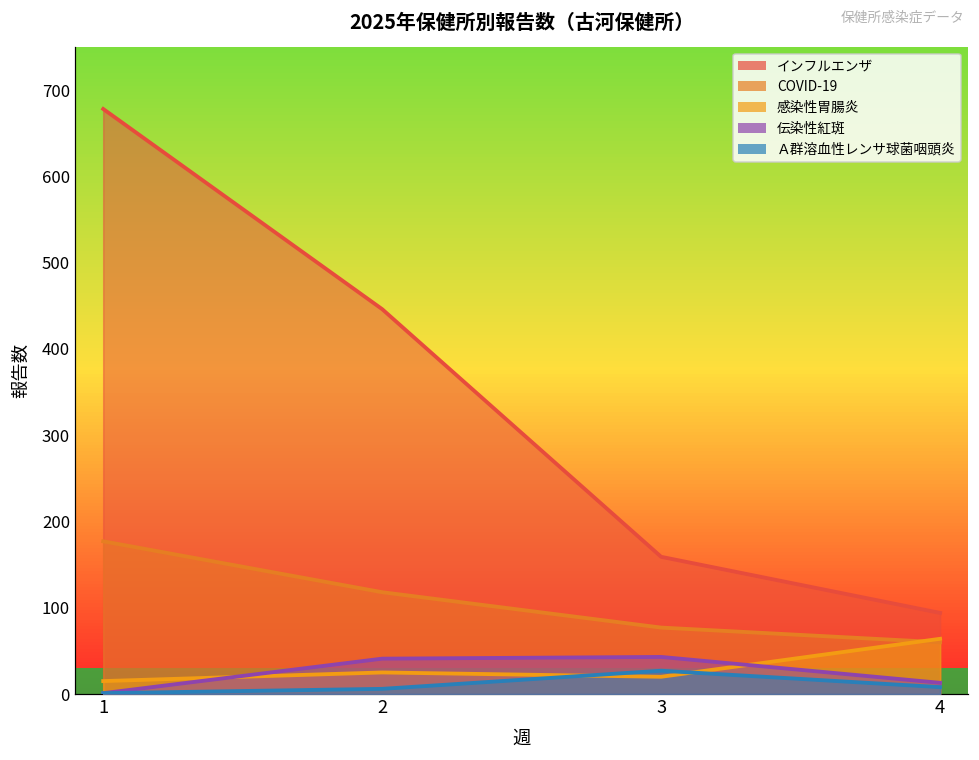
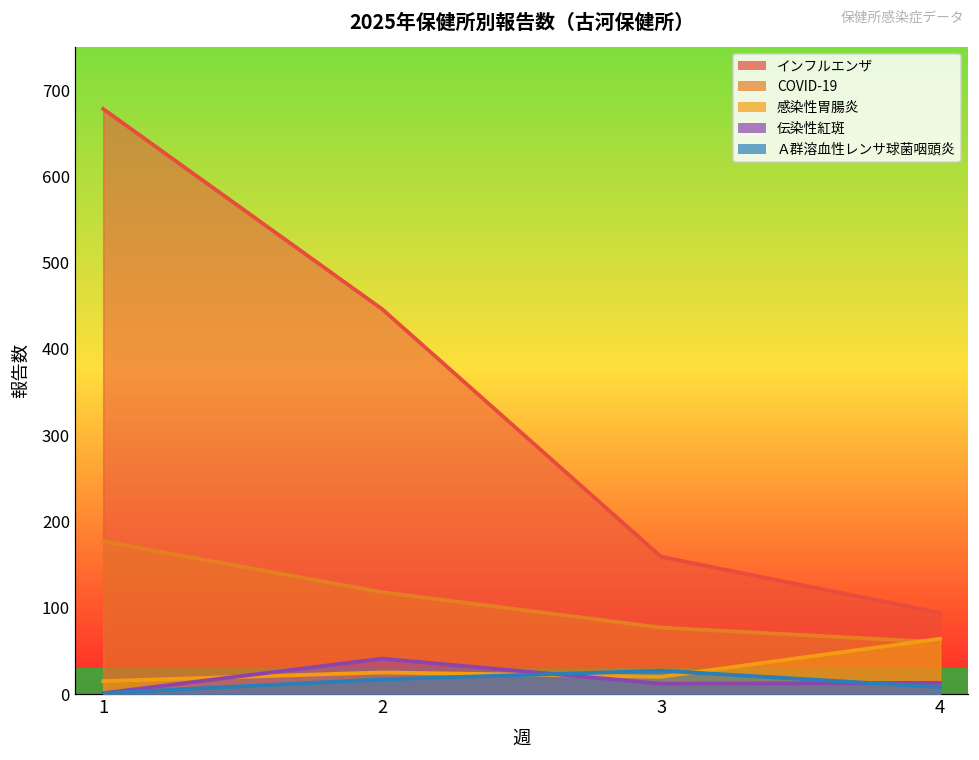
Ａ群溶血性レンサ球菌咽頭炎, 2: 10 -> 20
伝染性紅斑, 3: 40 -> 10
